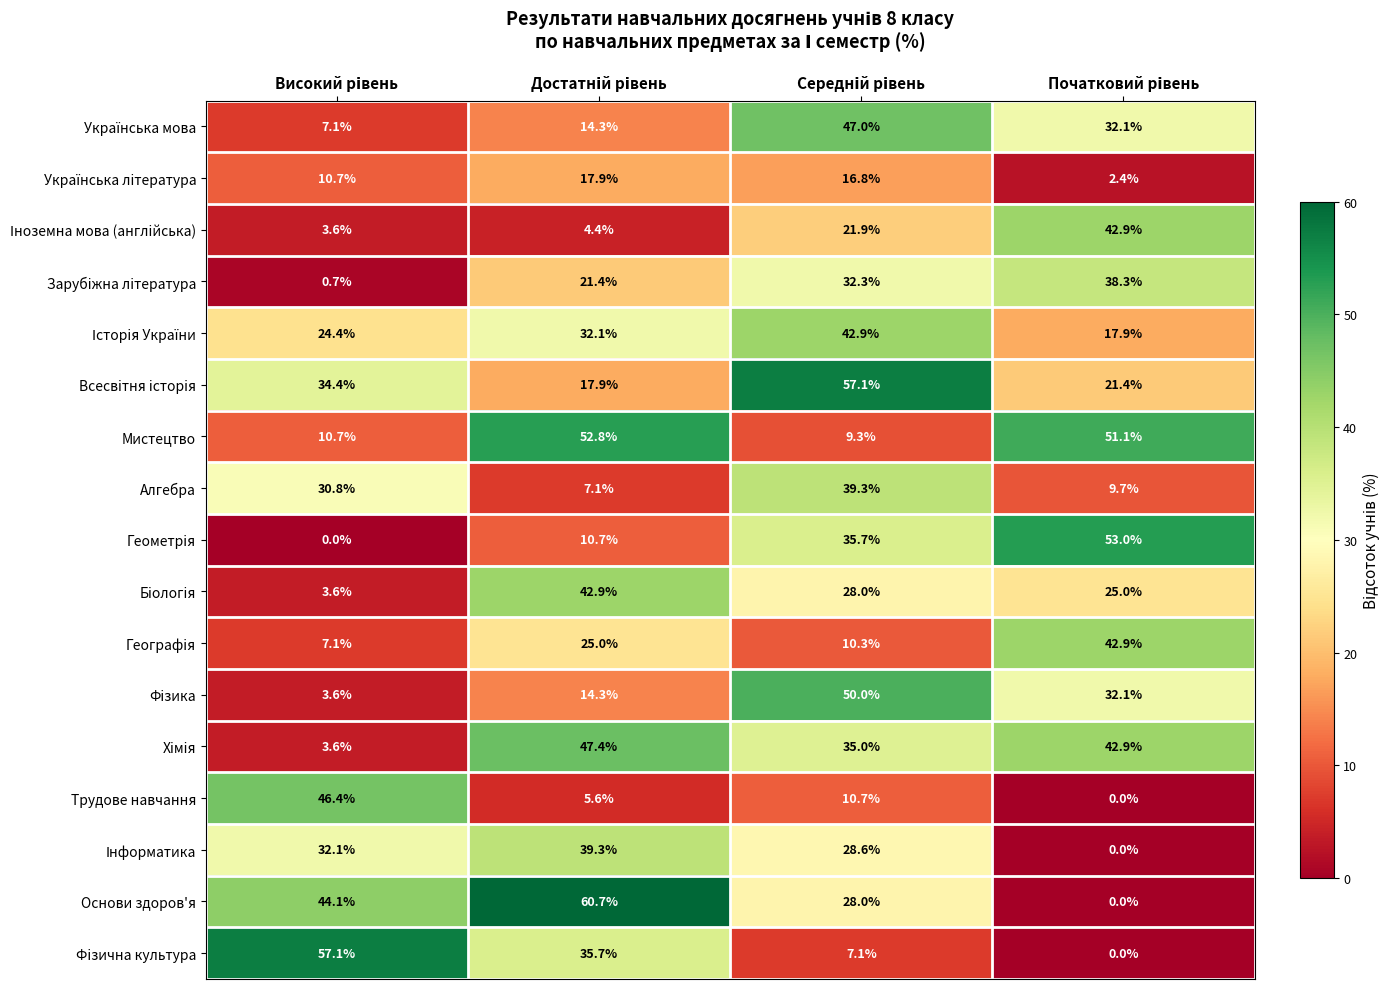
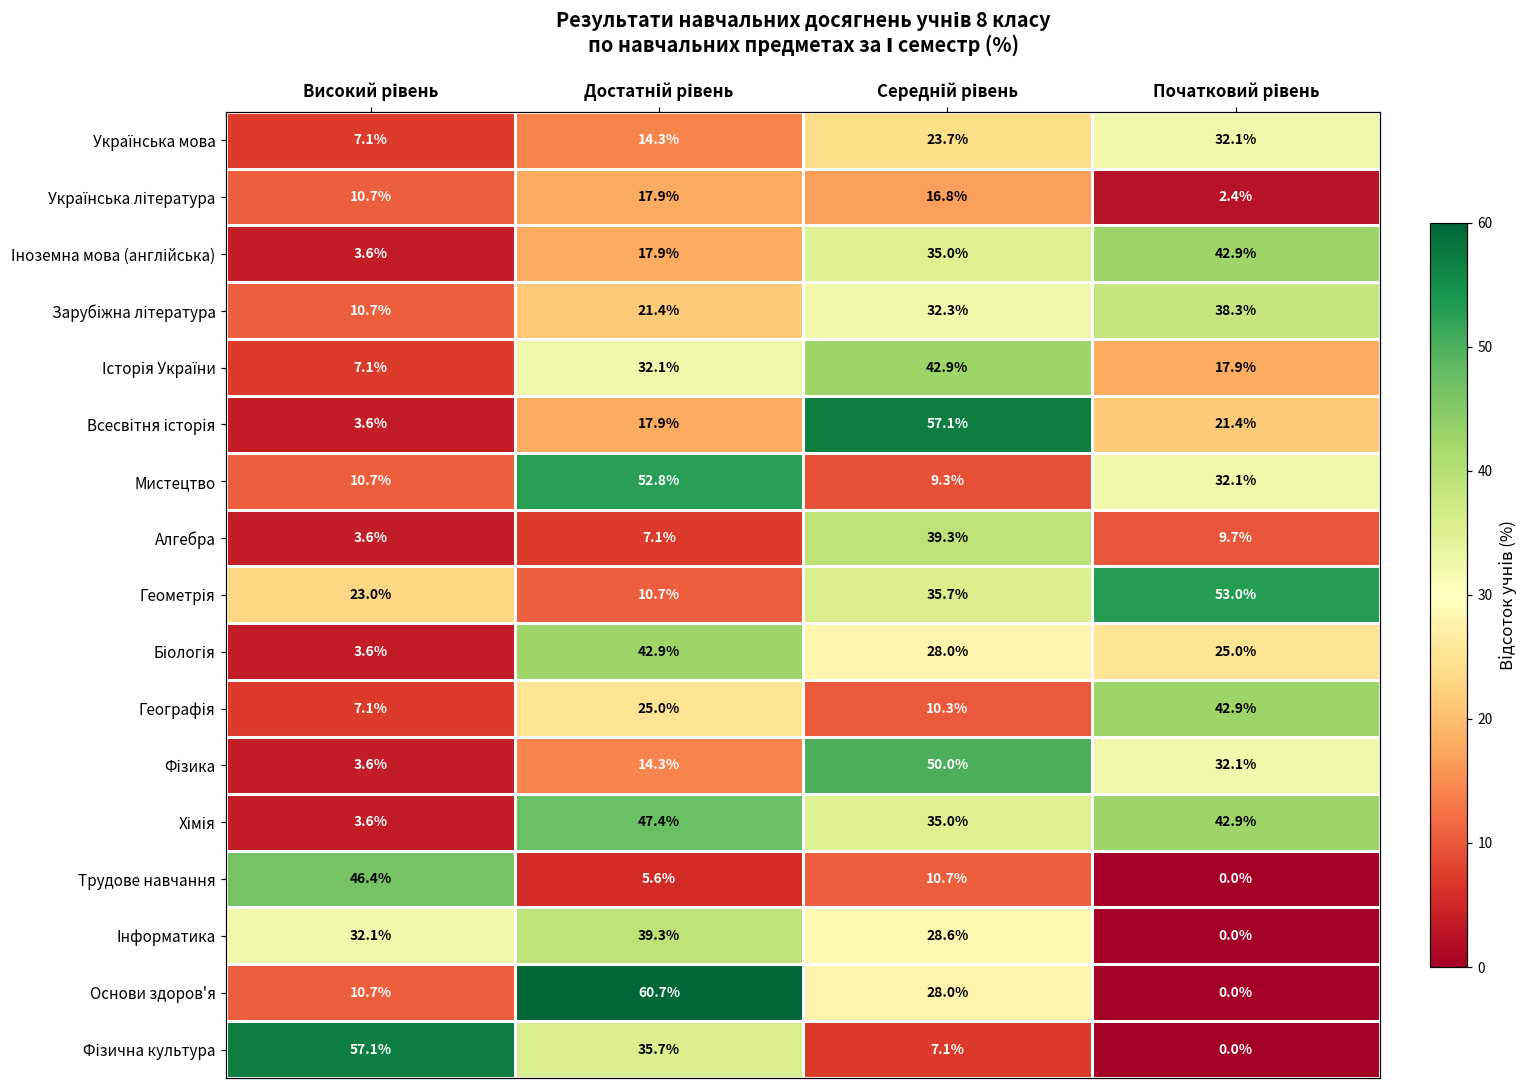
Українська мова, Середній рівень: 47.0% -> 23.7%
Іноземна мова (англійська), Достатній рівень: 4.4% -> 17.9%
Іноземна мова (англійська), Середній рівень: 21.9% -> 35.0%
Зарубіжна література, Високий рівень: 0.7% -> 10.7%
Історія України, Високий рівень: 24.4% -> 7.1%
Всесвітня історія, Високий рівень: 34.4% -> 3.6%
Мистецтво, Початковий рівень: 51.1% -> 32.1%
Алгебра, Високий рівень: 30.8% -> 3.6%
Геометрія, Високий рівень: 0.0% -> 23.0%
Основи здоров'я, Високий рівень: 44.1% -> 10.7%
